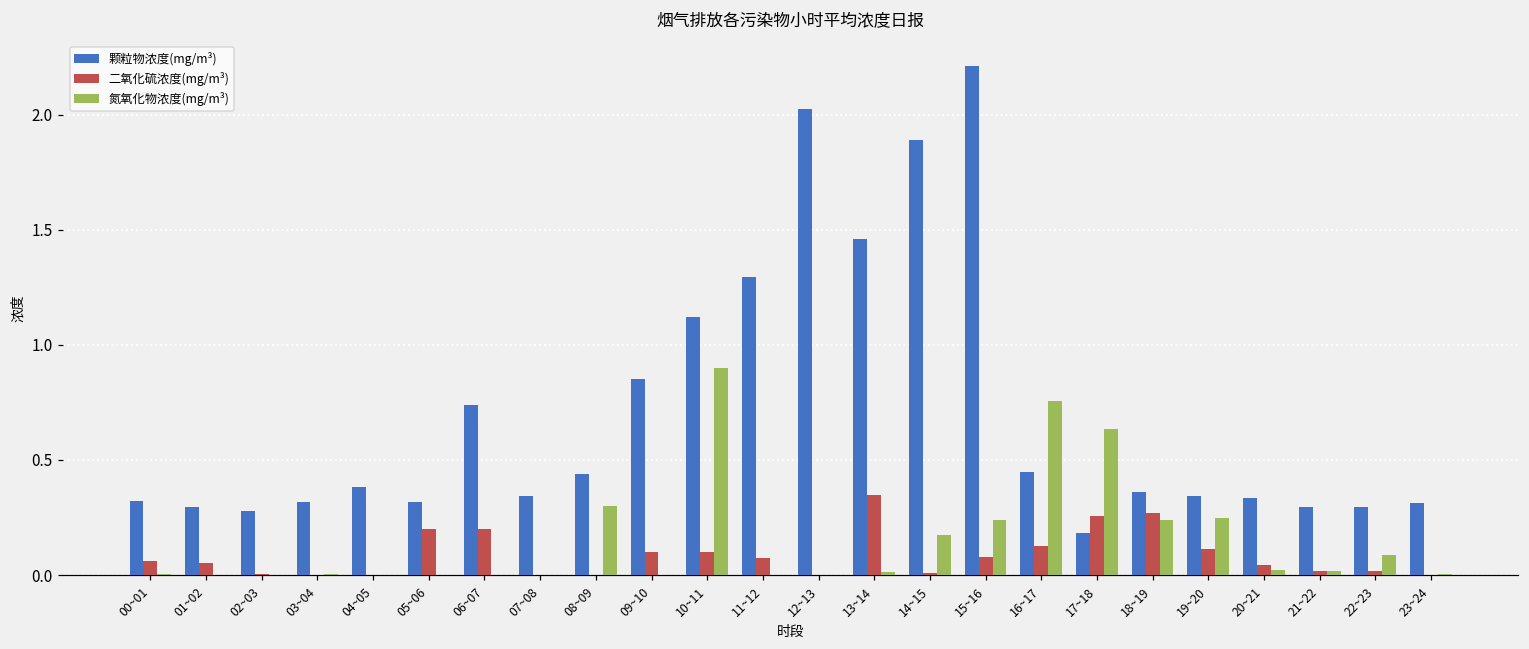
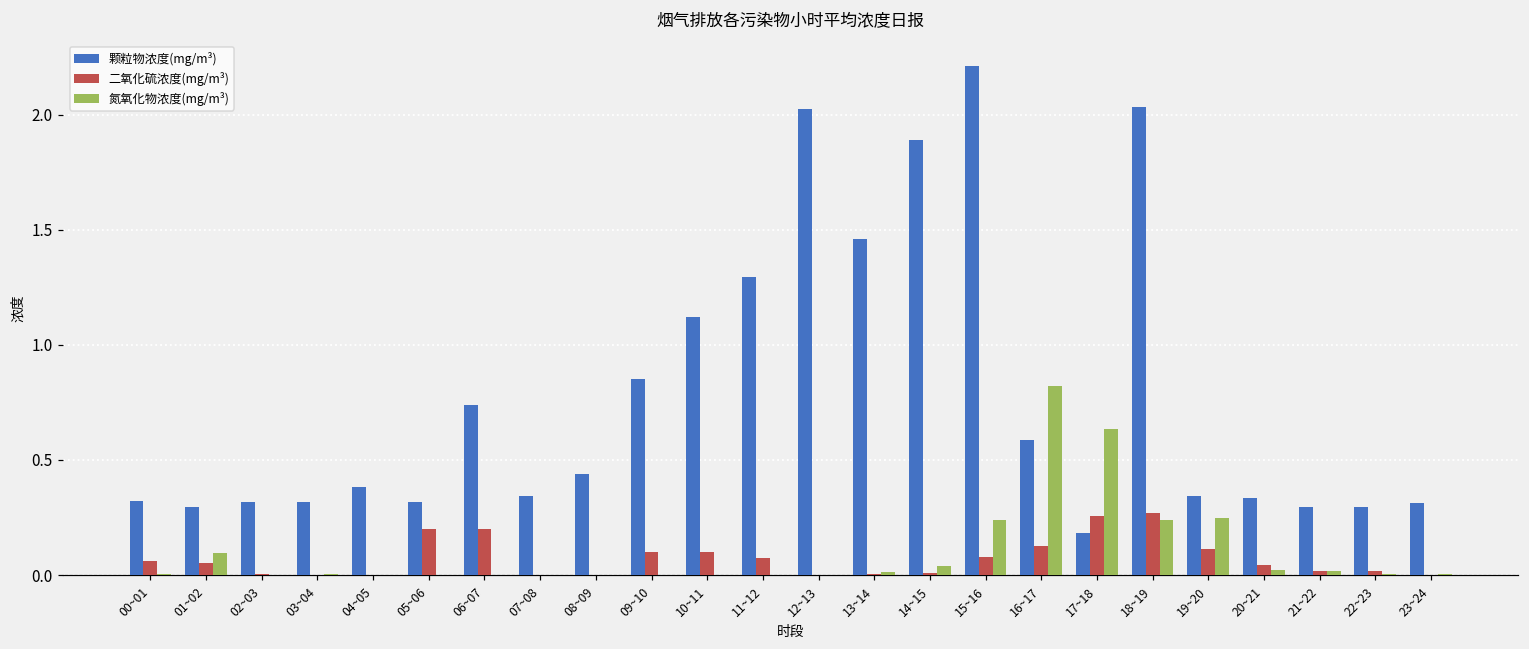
氮氧化物浓度(mg/m³), 01~02: 0.00 -> 0.09
颗粒物浓度(mg/m³), 02~03: 0.28 -> 0.32
氮氧化物浓度(mg/m³), 08~09: 0.3 -> 0.0
氮氧化物浓度(mg/m³), 10~11: 0.9 -> 0.0
二氧化硫浓度(mg/m³), 13~14: 0.35 -> 0.00
氮氧化物浓度(mg/m³), 14~15: 0.17 -> 0.04
颗粒物浓度(mg/m³), 16~17: 0.45 -> 0.59
氮氧化物浓度(mg/m³), 16~17: 0.76 -> 0.82
颗粒物浓度(mg/m³), 18~19: 0.36 -> 2.03
氮氧化物浓度(mg/m³), 22~23: 0.09 -> 0.01
